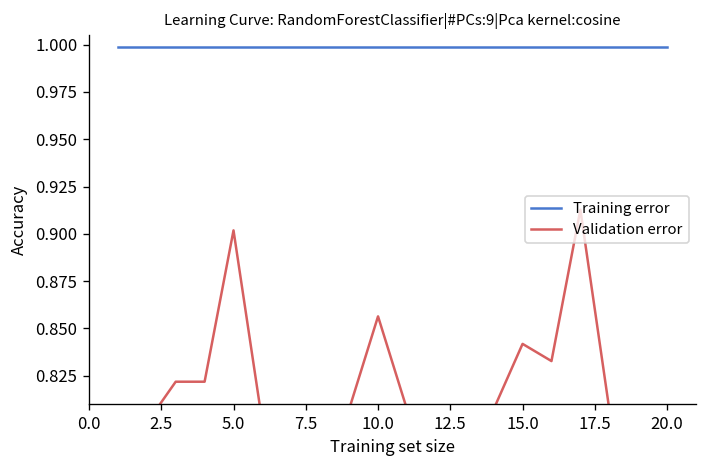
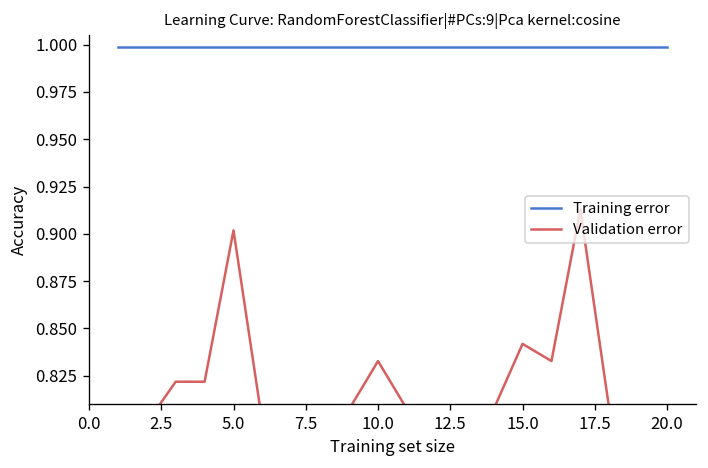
Validation error, 10.0: 0.856 -> 0.833
